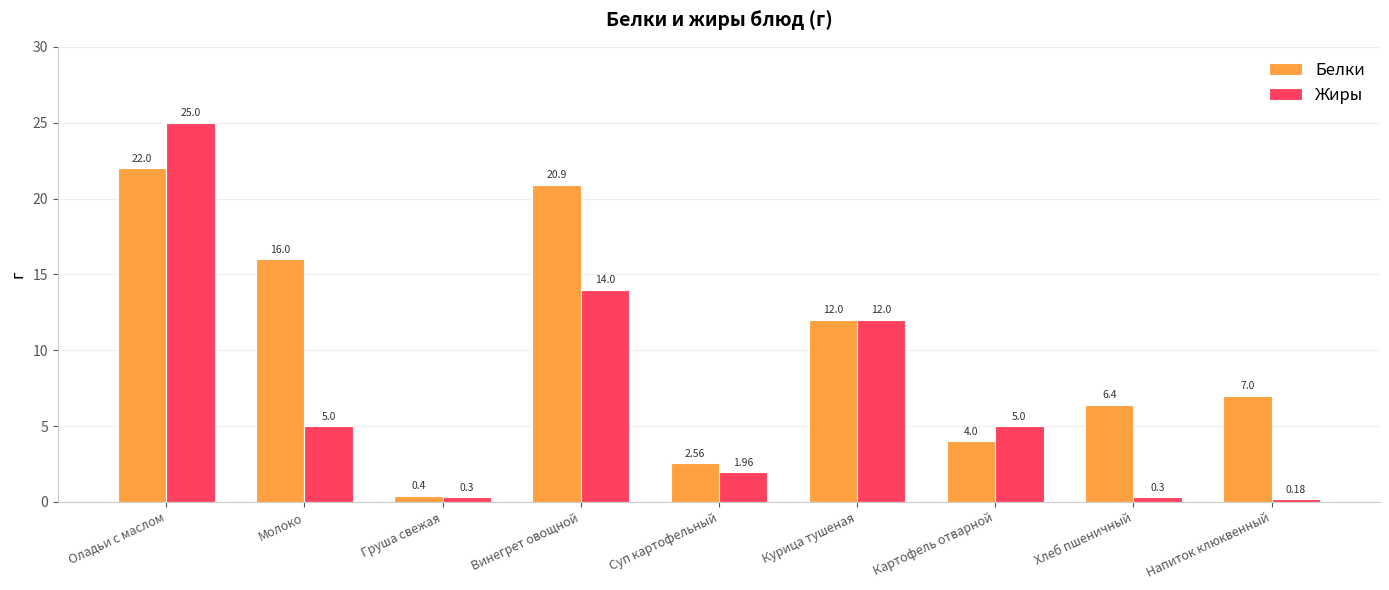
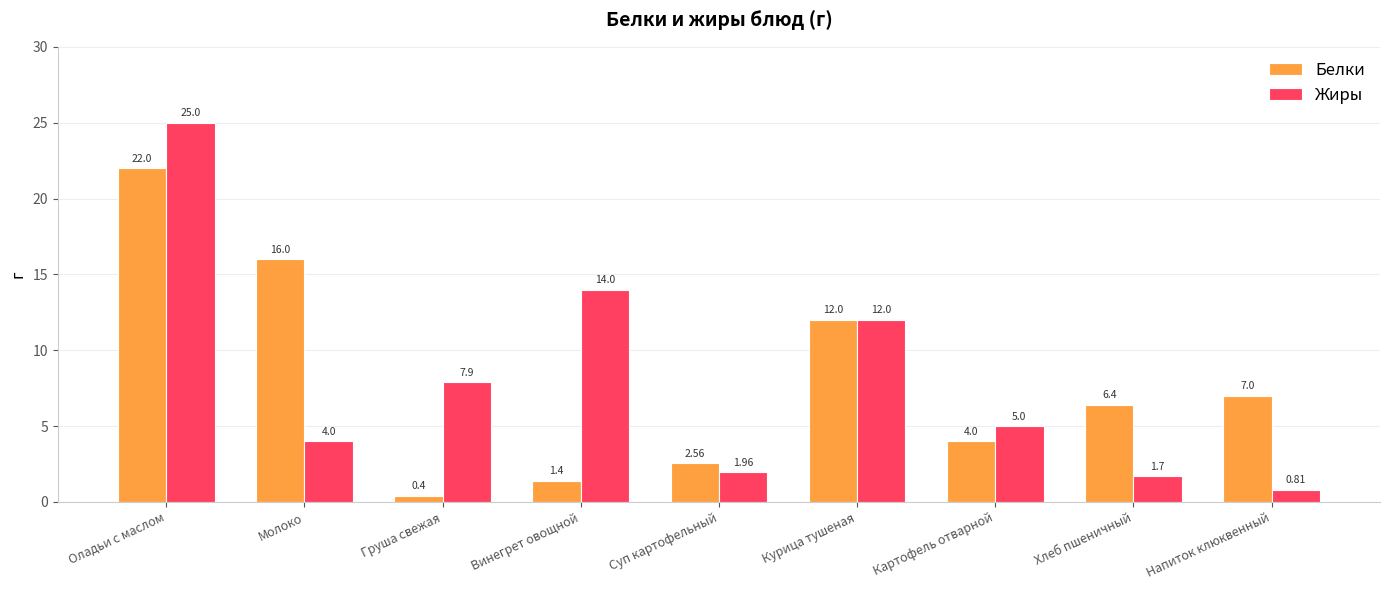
Жиры, Молоко: 5.0 -> 4.0
Жиры, Груша свежая: 0.3 -> 7.9
Белки, Винегрет овощной: 20.9 -> 1.4
Жиры, Хлеб пшеничный: 0.3 -> 1.7
Жиры, Напиток клюквенный: 0.18 -> 0.81
